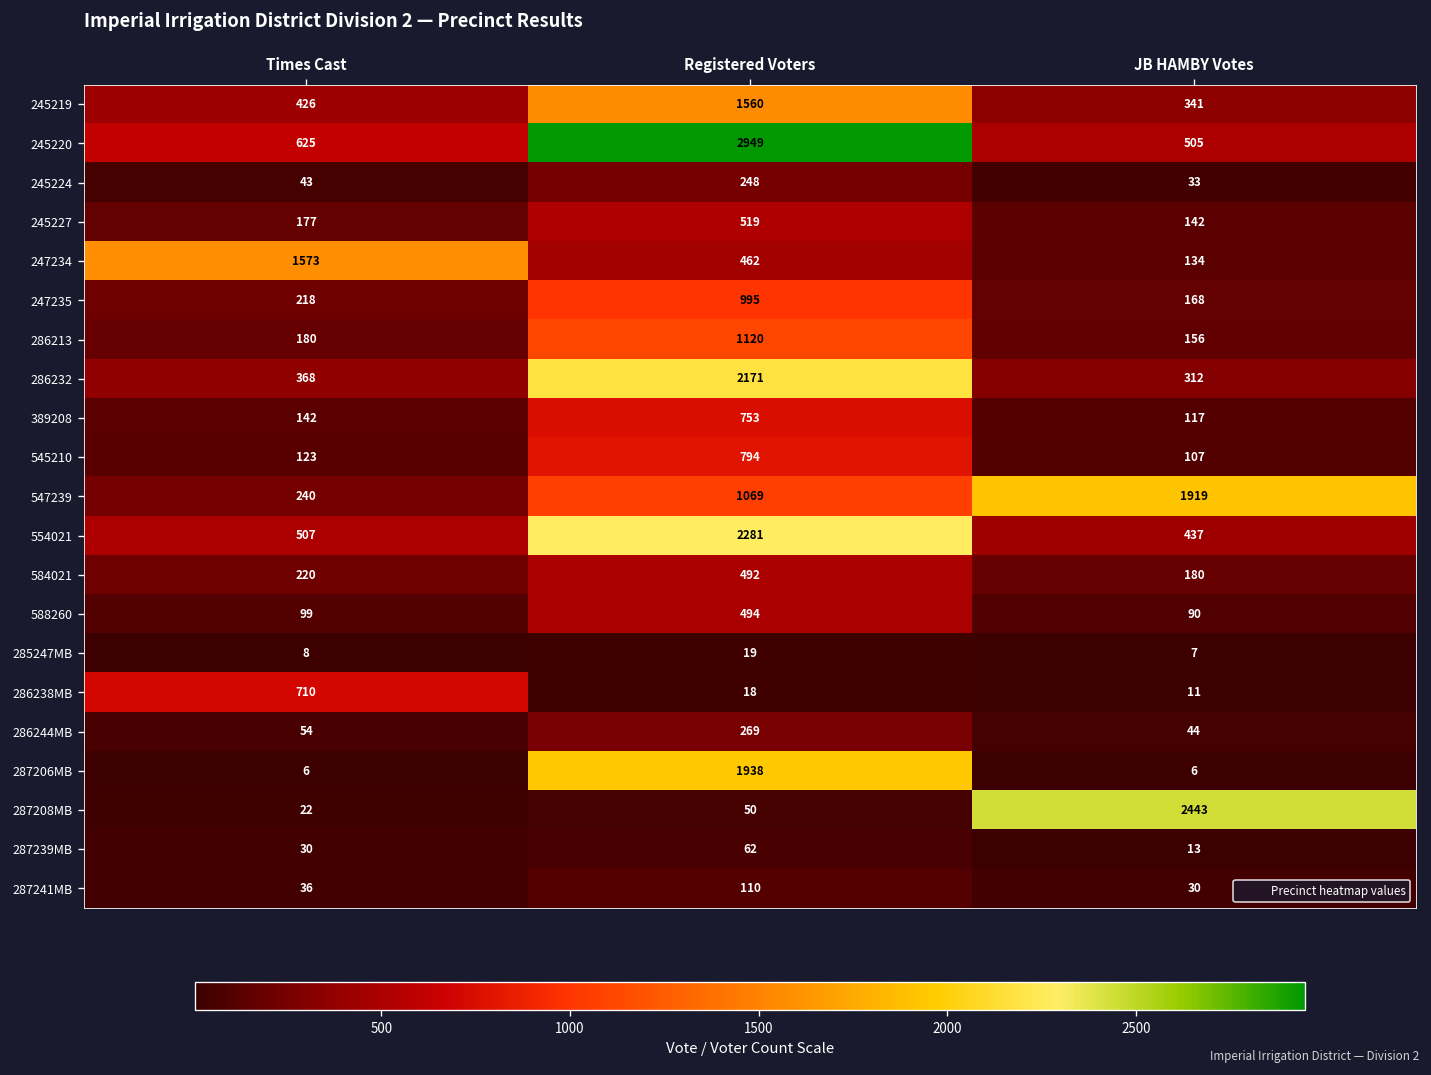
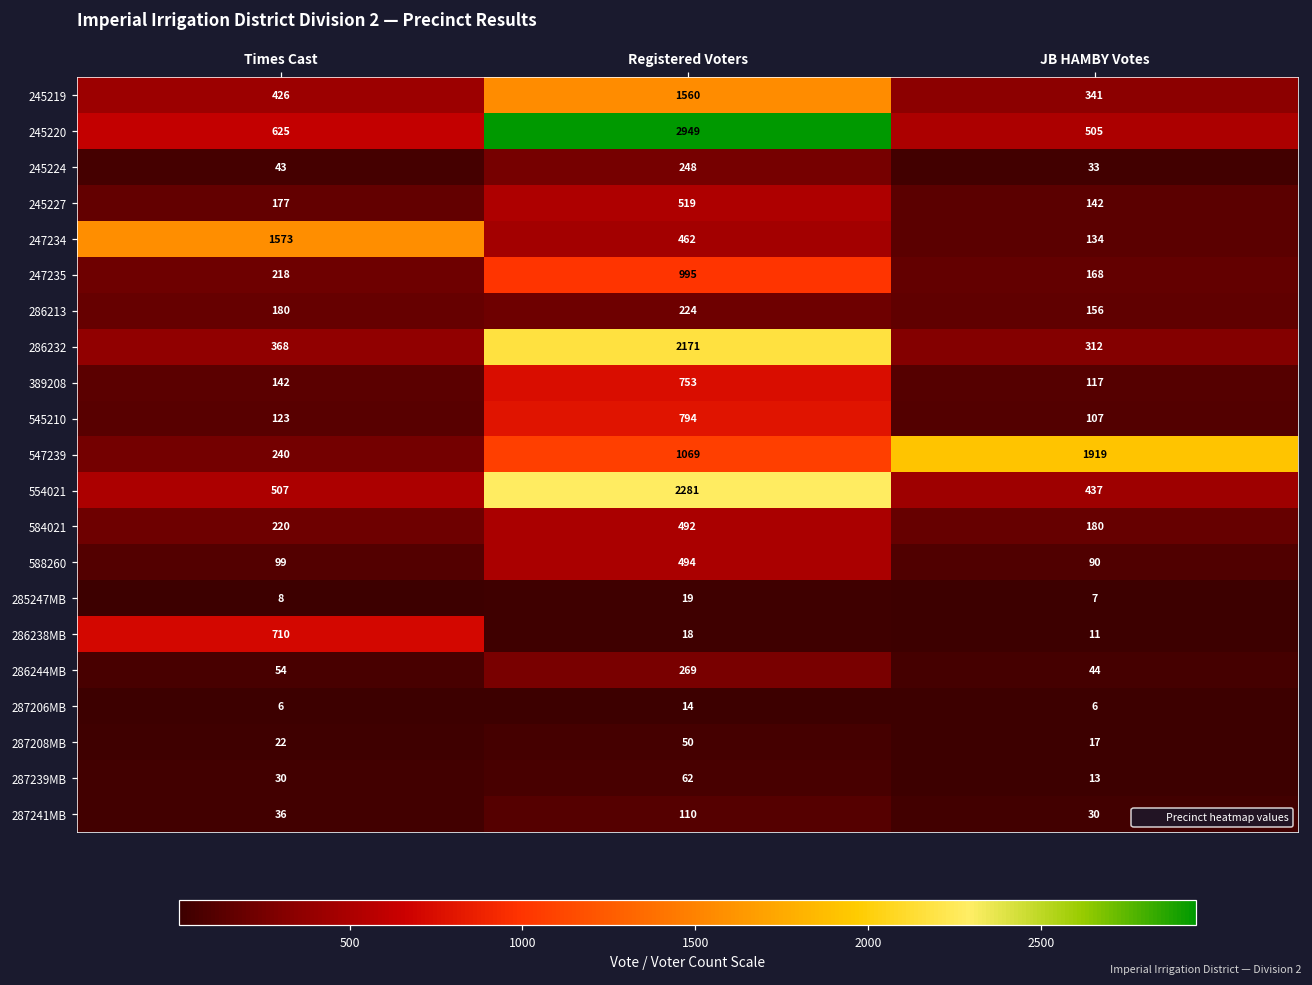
286213, Registered Voters: 1120 -> 224
287206MB, Registered Voters: 1938 -> 14
287208MB, JB HAMBY Votes: 2443 -> 17
